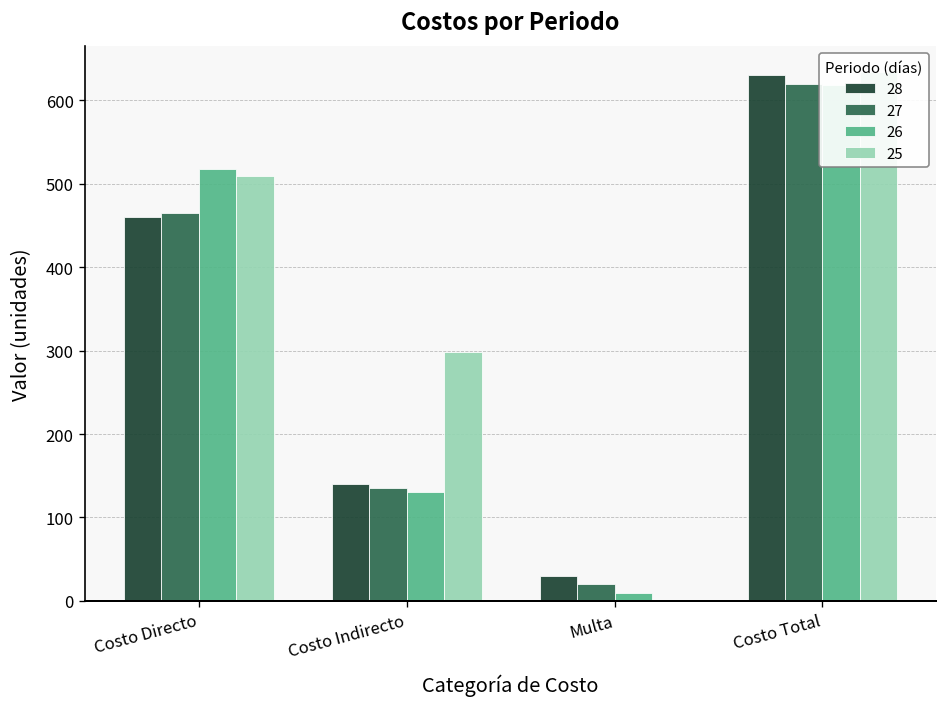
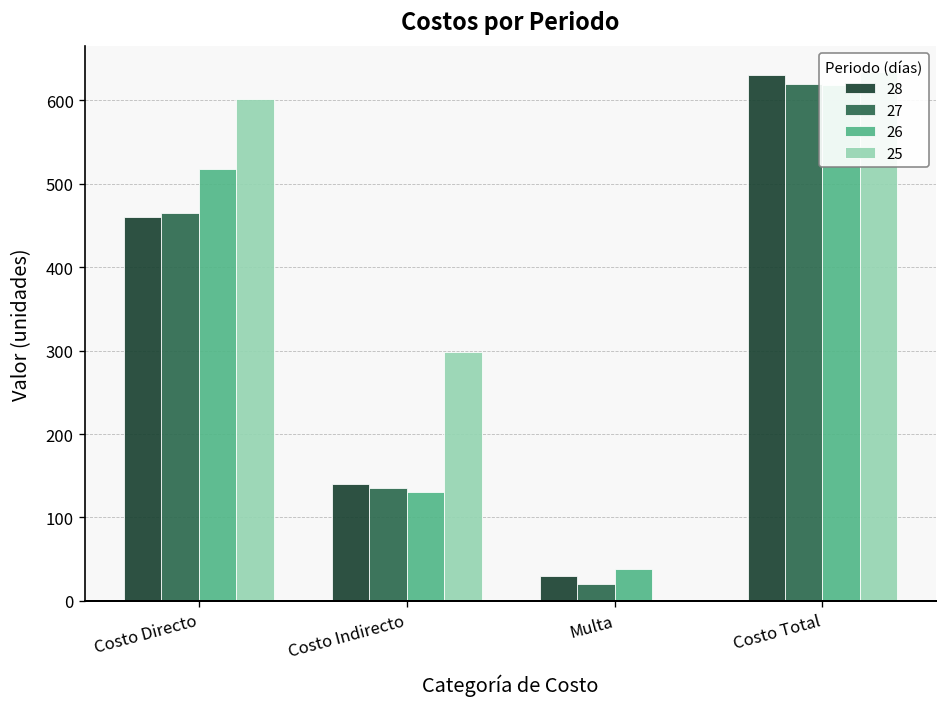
25, Costo Directo: 510 -> 600
26, Multa: 10 -> 40
